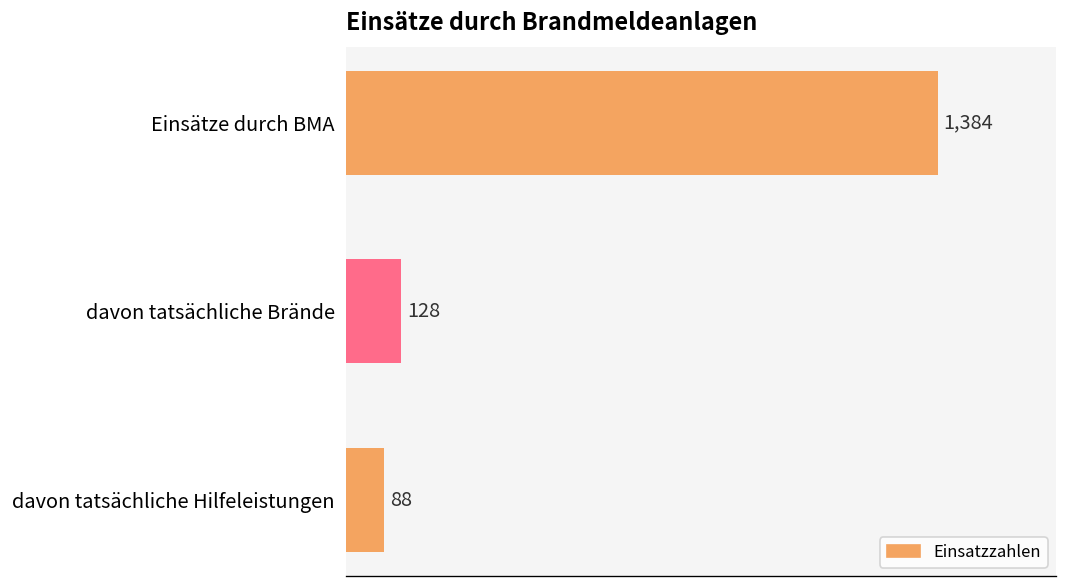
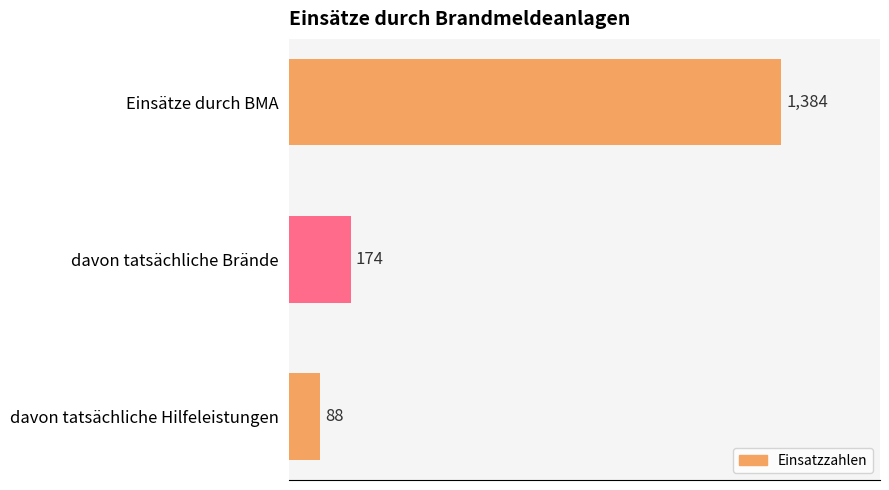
davon tatsächliche Brände: 128 -> 174
